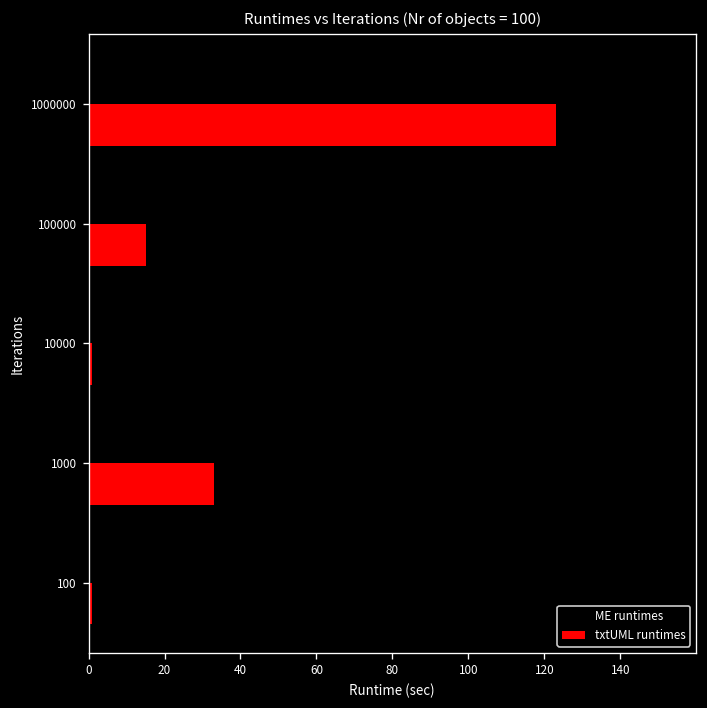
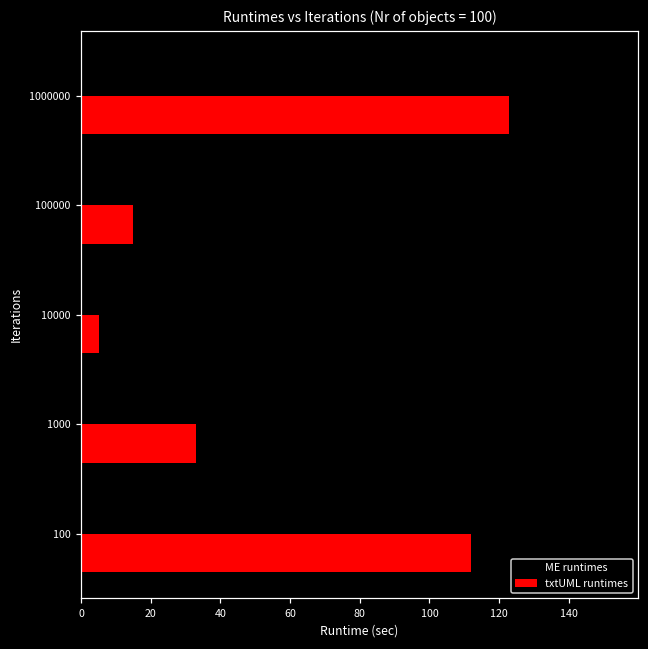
txtUML runtimes, 10000: 1 -> 5
txtUML runtimes, 100: 1 -> 112
